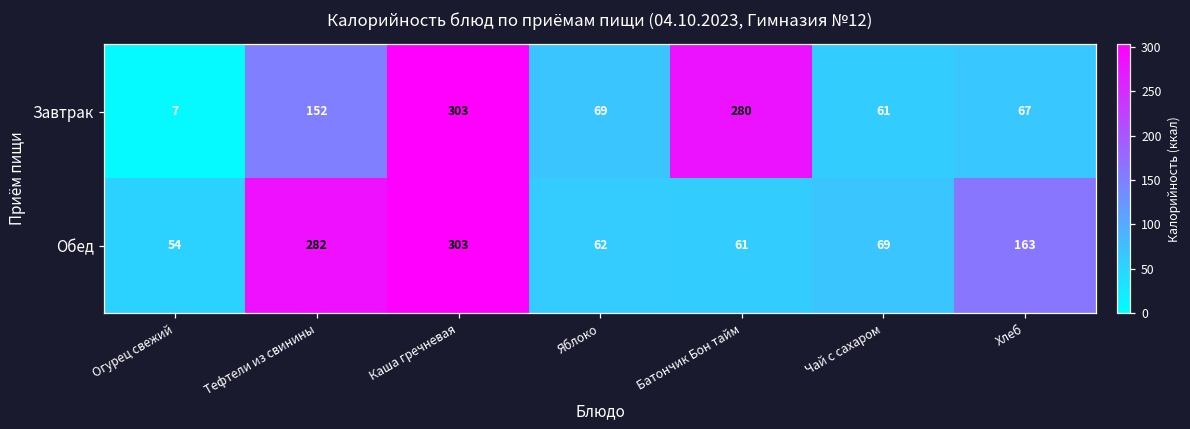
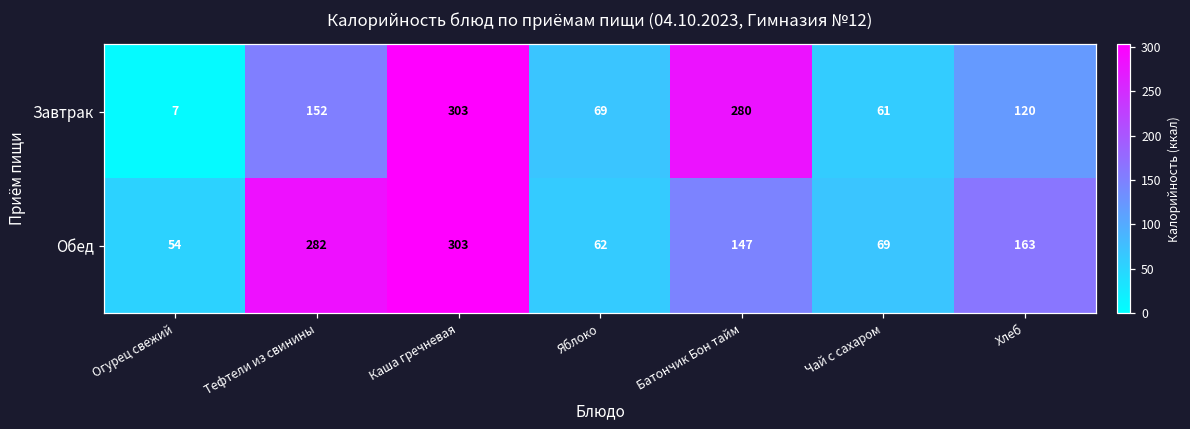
Завтрак, Хлеб: 67 -> 120
Обед, Батончик Бон тайм: 61 -> 147
